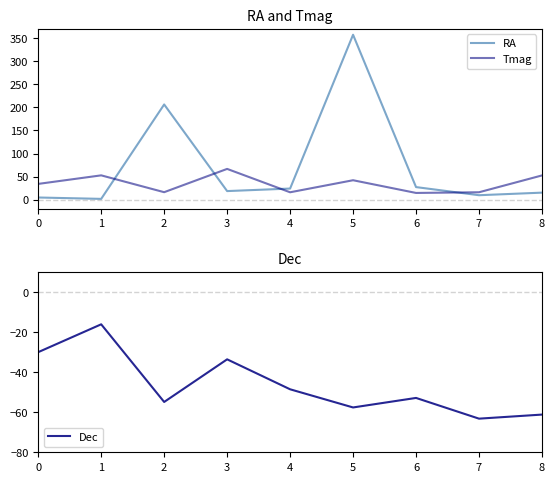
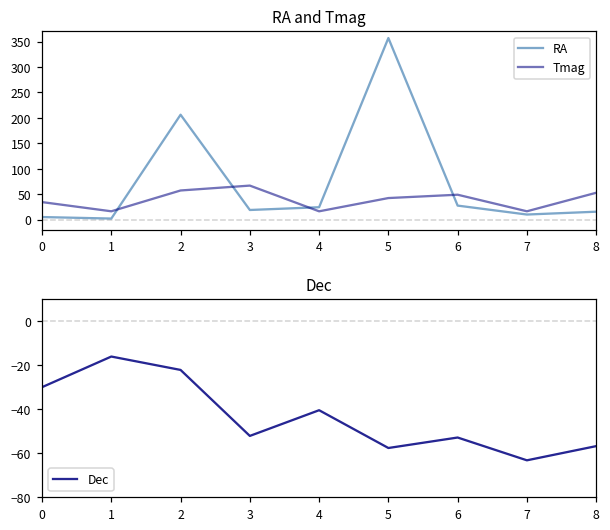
RA and Tmag, Tmag, 1: 50 -> 20
RA and Tmag, Tmag, 2: 20 -> 60
RA and Tmag, Tmag, 6: 10 -> 50
Dec, 2: -55 -> -22
Dec, 3: -34 -> -52
Dec, 4: -49 -> -40
Dec, 8: -61 -> -57
